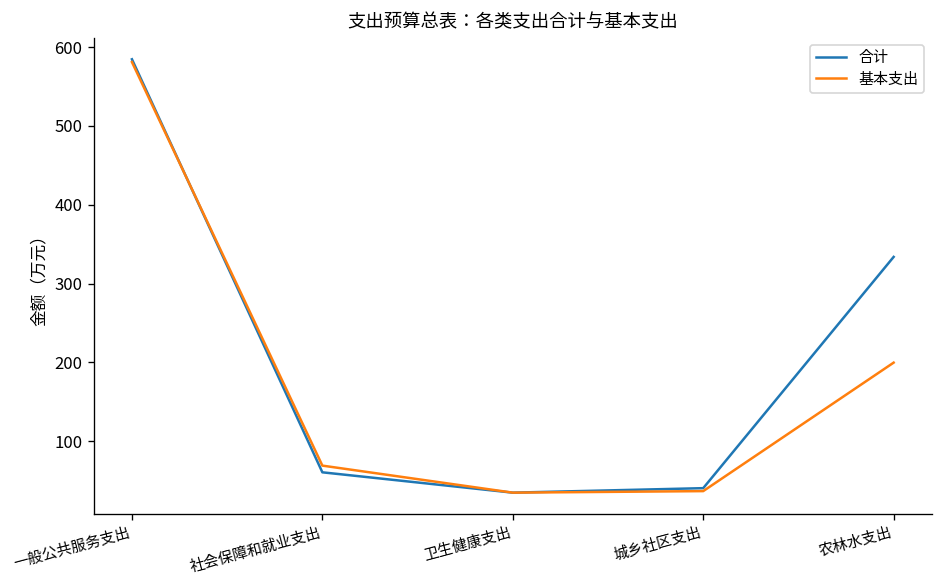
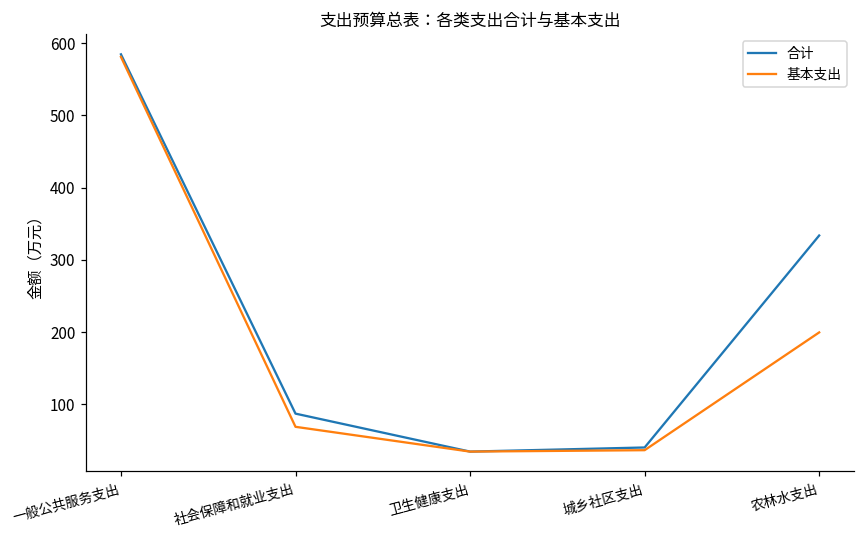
合计, 社会保障和就业支出: 60 -> 90
